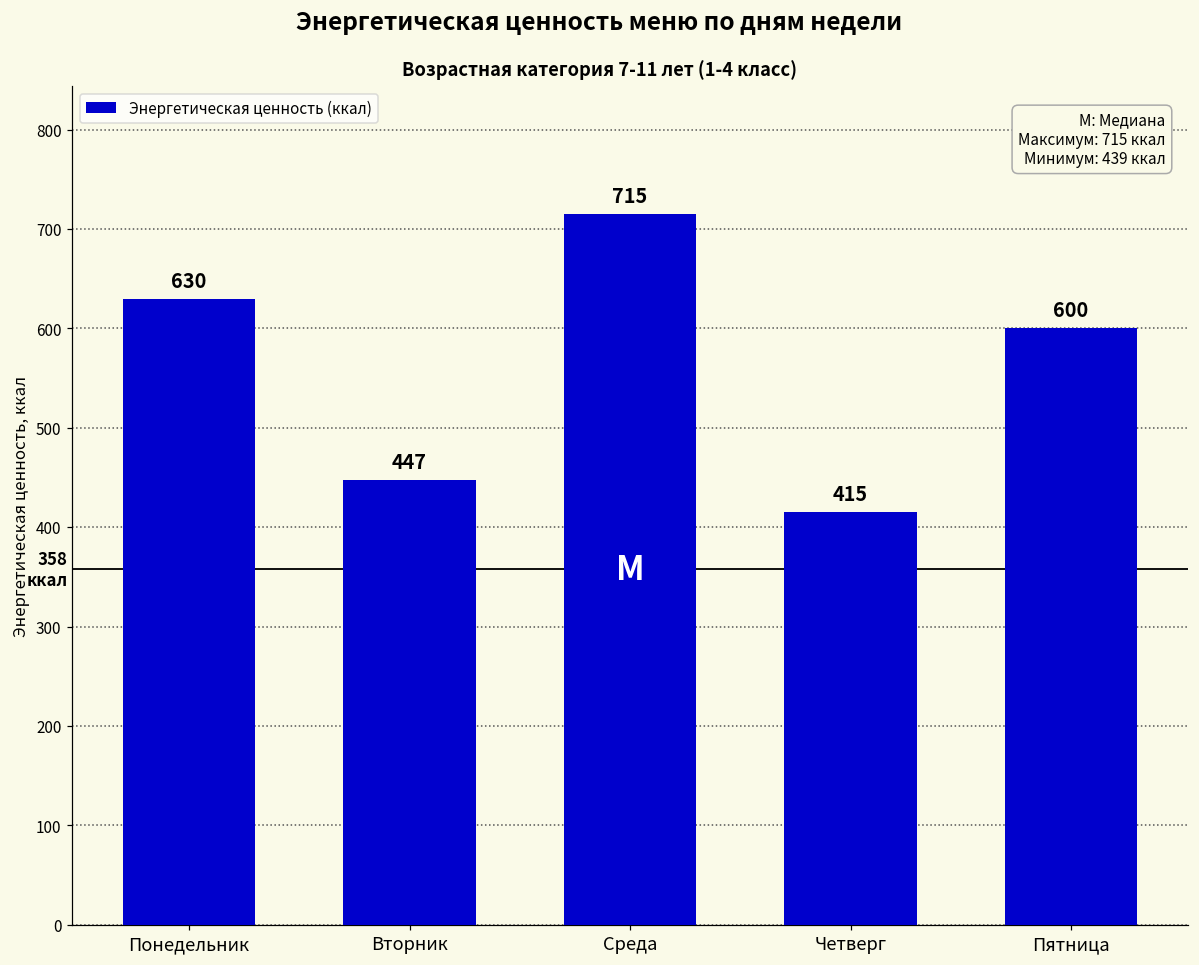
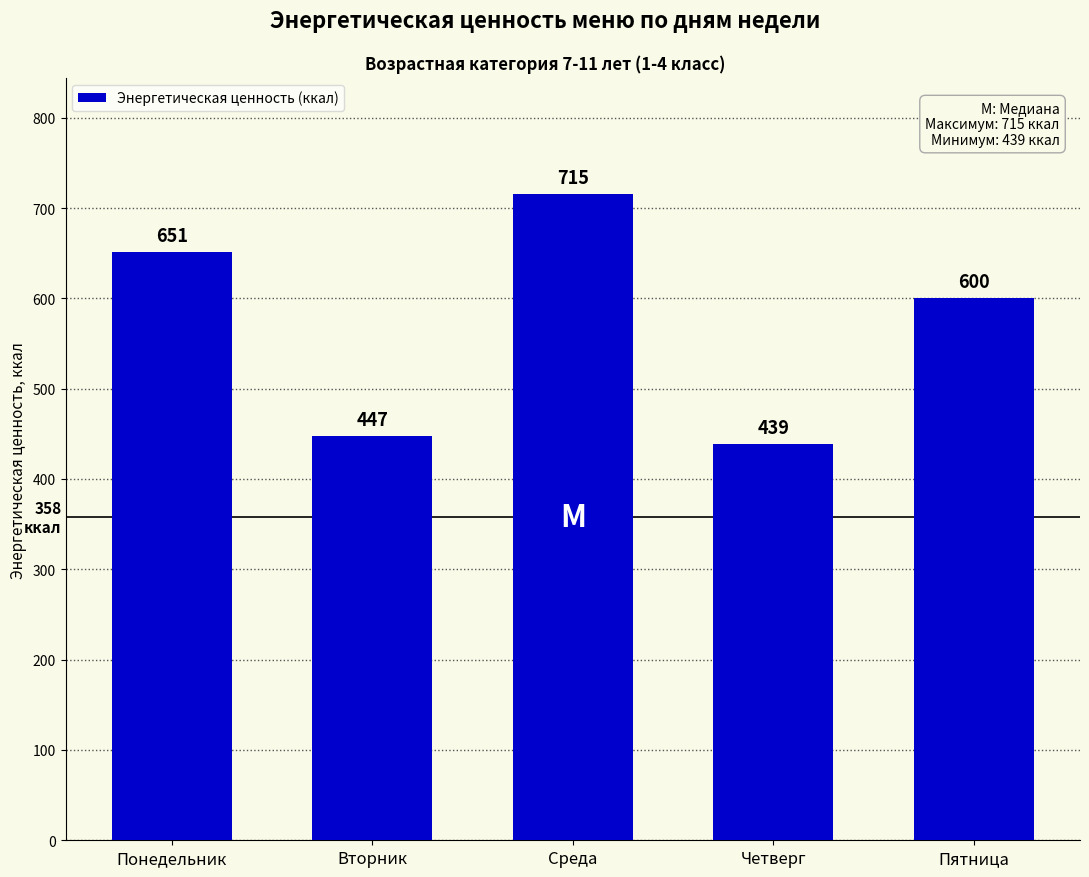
Понедельник: 630 -> 651
Четверг: 415 -> 439
